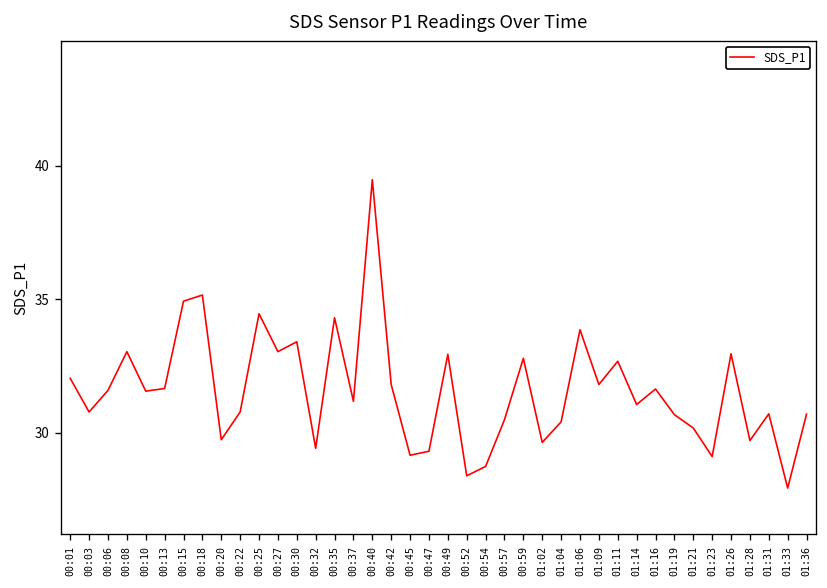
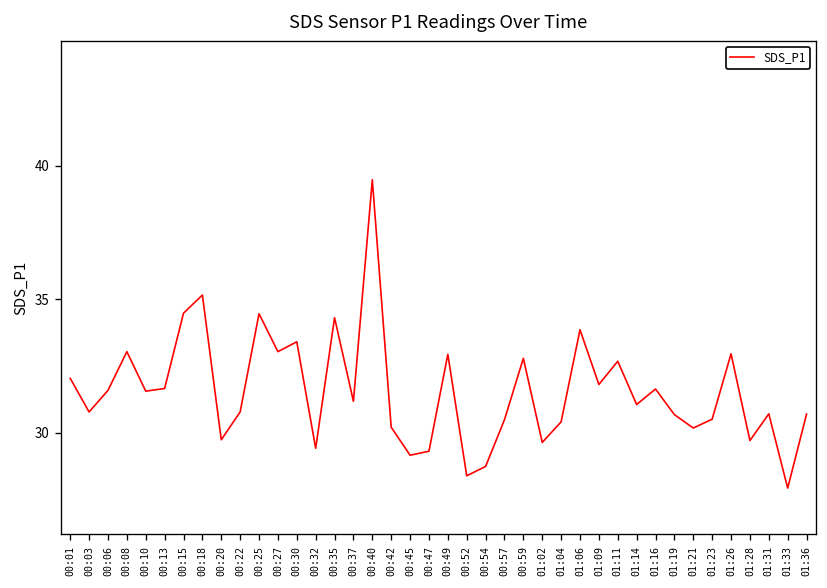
00:15: 34.9 -> 34.5
00:42: 31.8 -> 30.2
01:23: 29.1 -> 30.5
